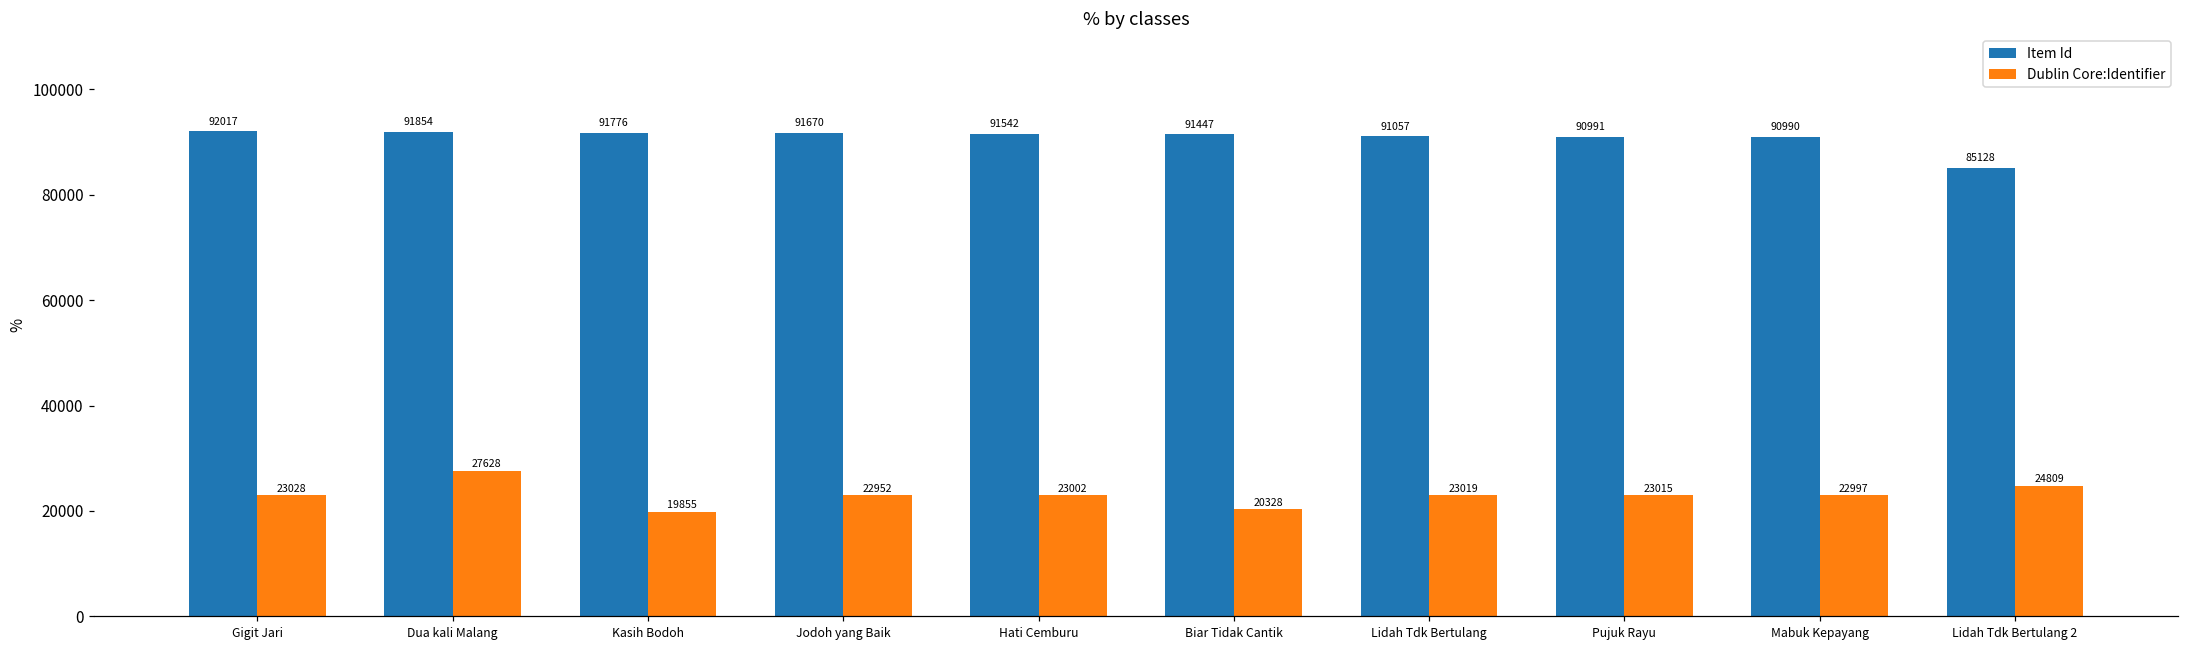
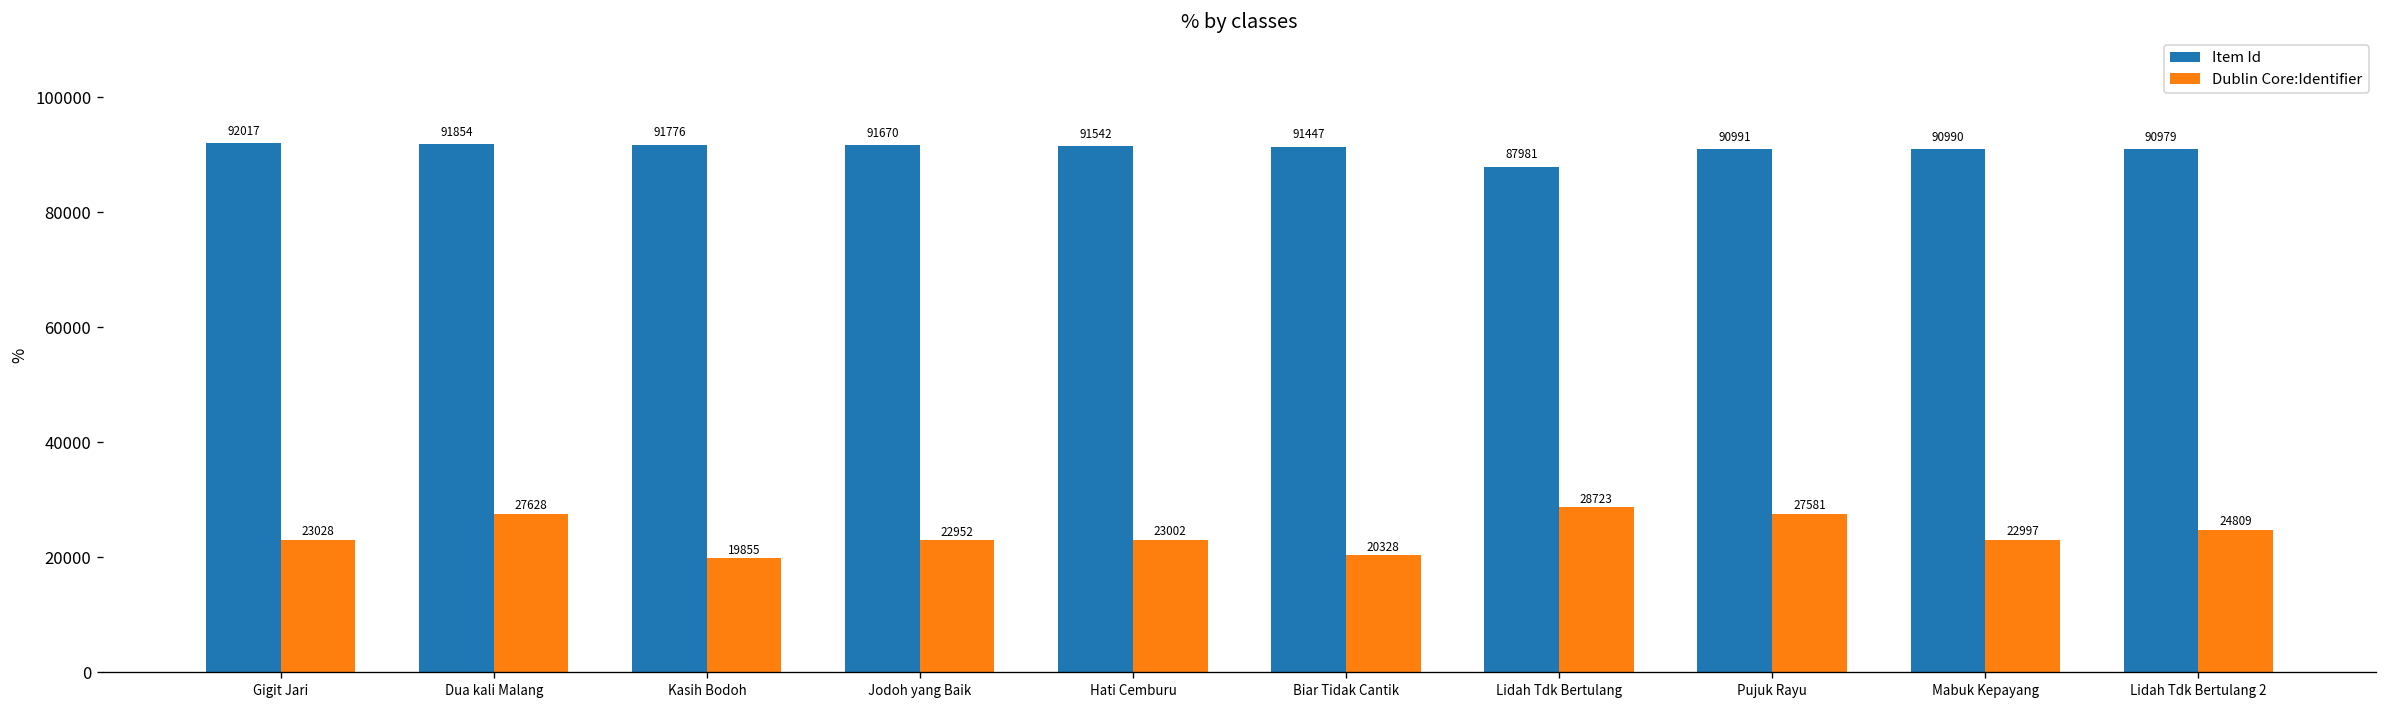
Item Id, Lidah Tdk Bertulang: 91057 -> 87981
Dublin Core:Identifier, Lidah Tdk Bertulang: 23019 -> 28723
Dublin Core:Identifier, Pujuk Rayu: 23015 -> 27581
Item Id, Lidah Tdk Bertulang 2: 85128 -> 90979
